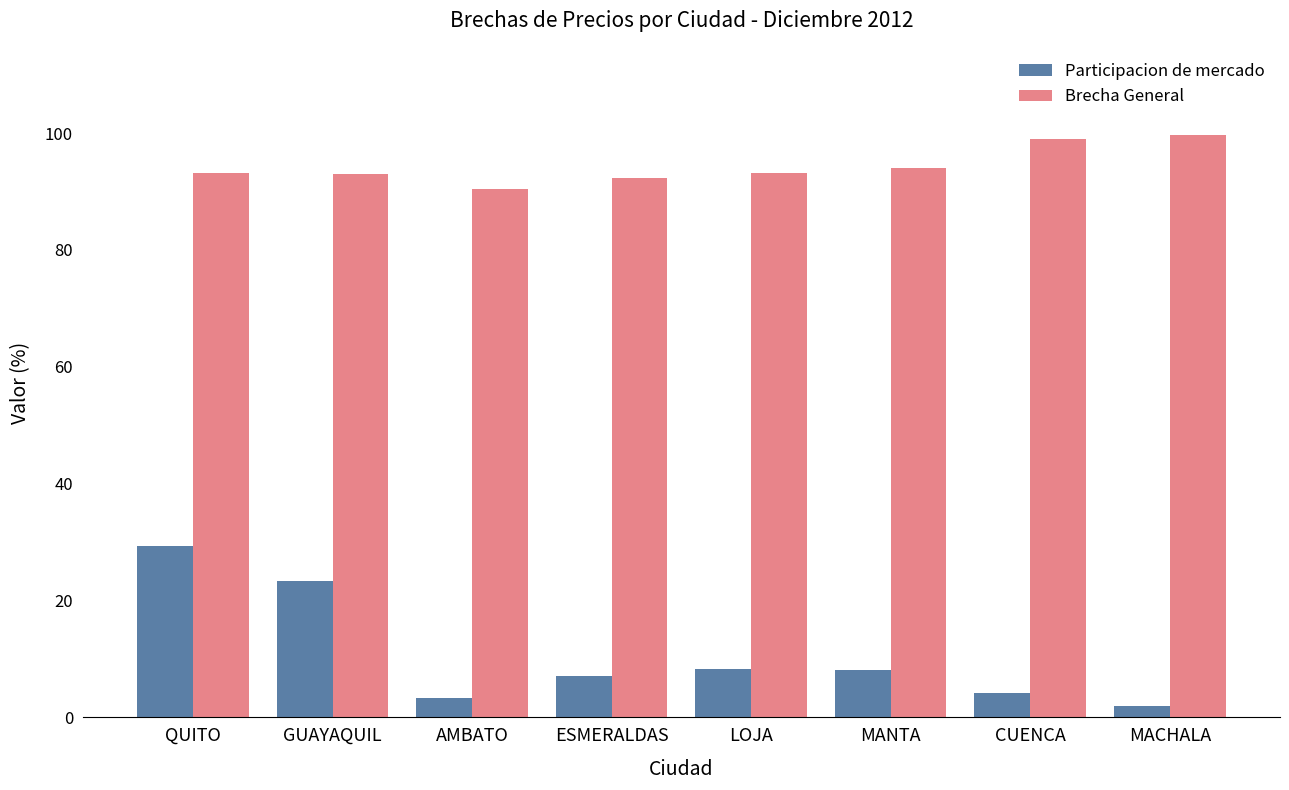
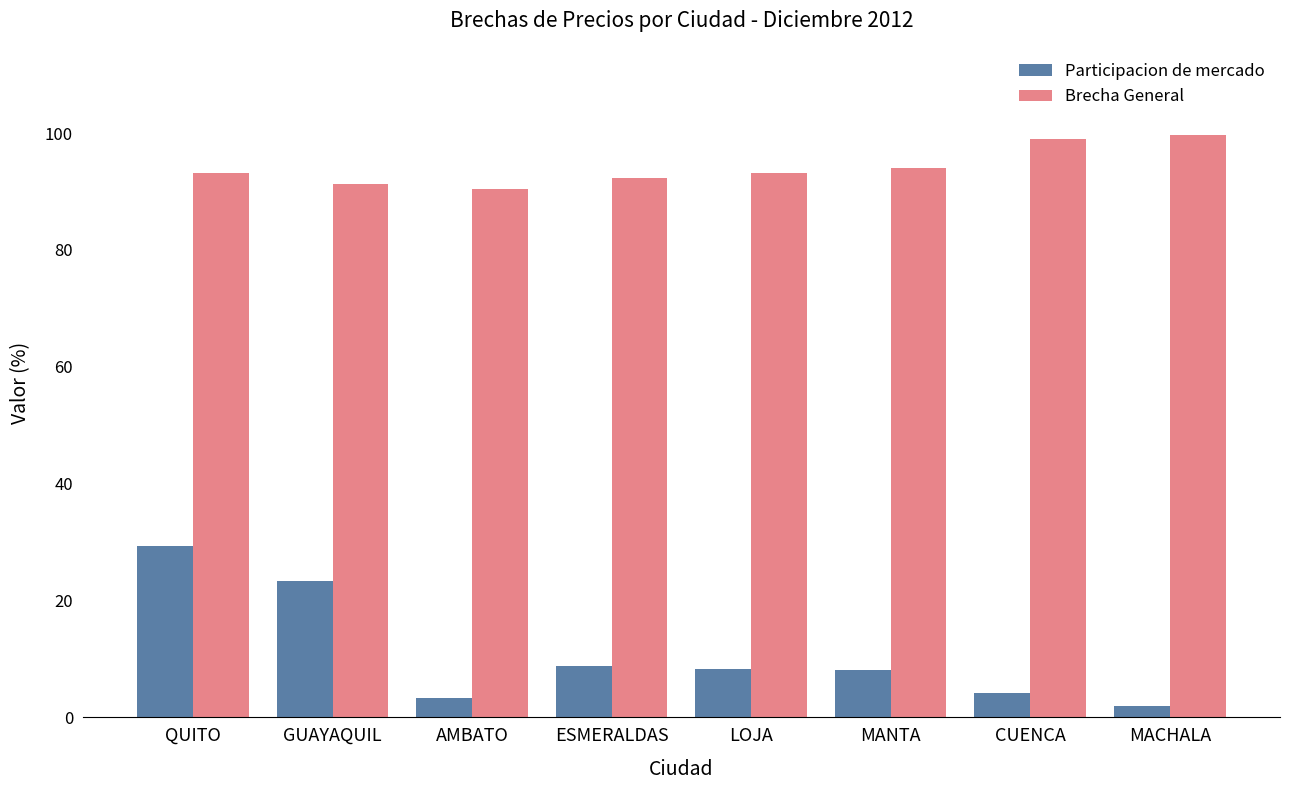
Brecha General, GUAYAQUIL: 93 -> 91
Participacion de mercado, ESMERALDAS: 7 -> 9
